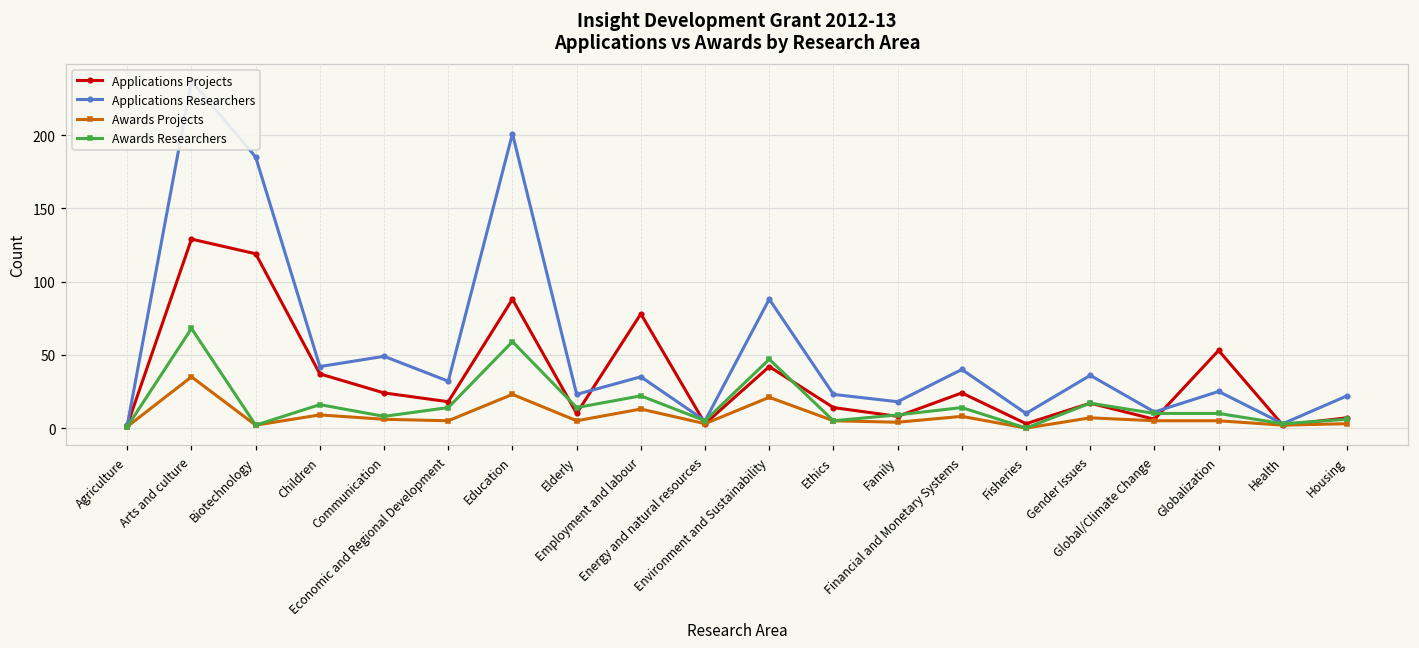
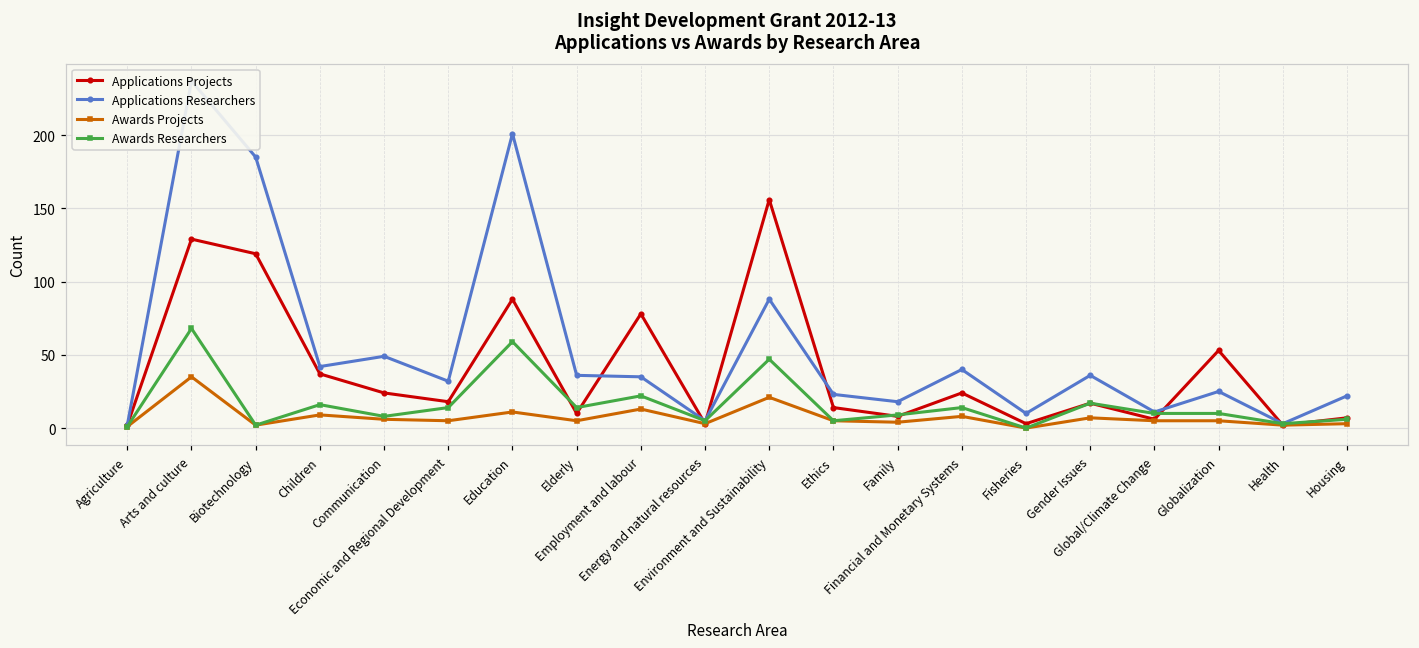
Awards Projects, Education: 23 -> 11
Applications Researchers, Elderly: 23 -> 36
Applications Projects, Environment and Sustainability: 42 -> 156
